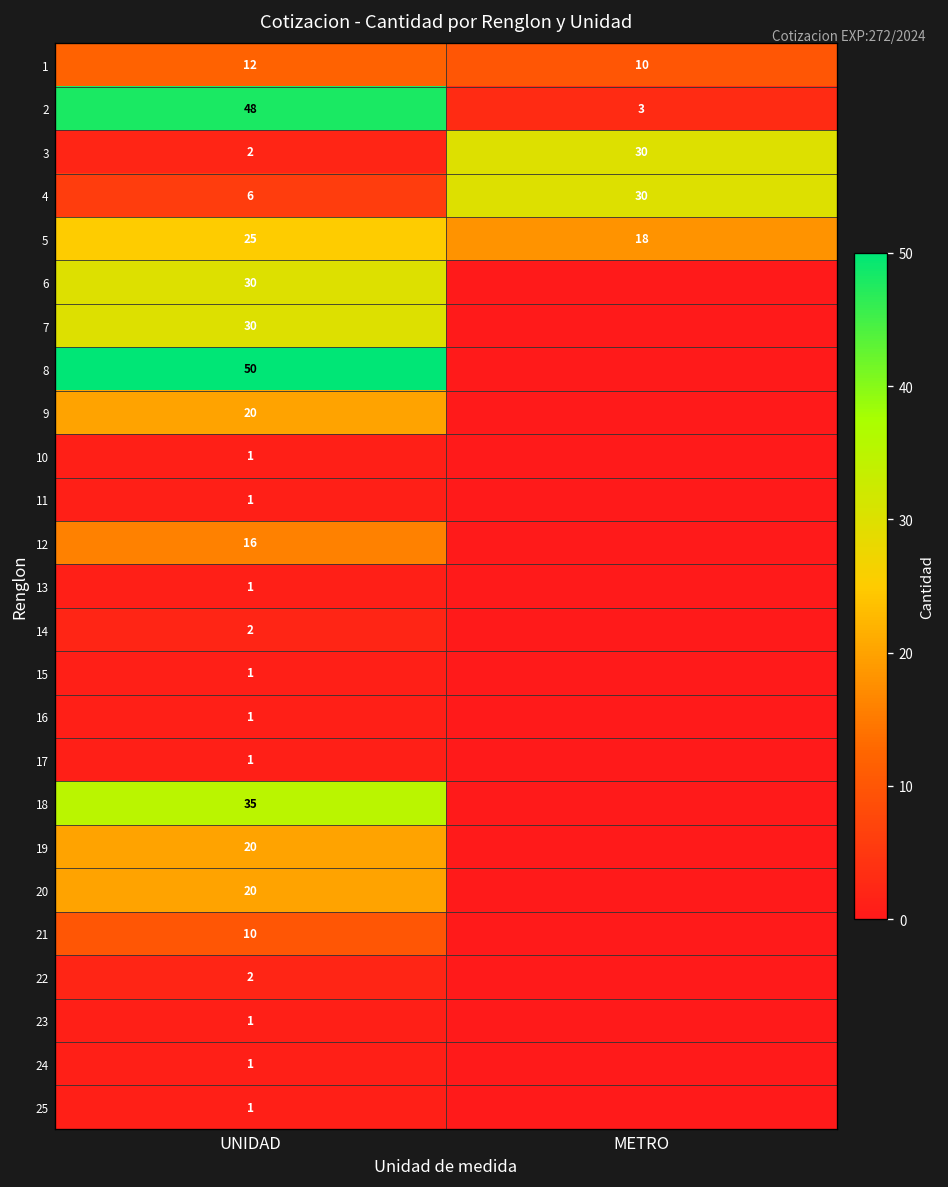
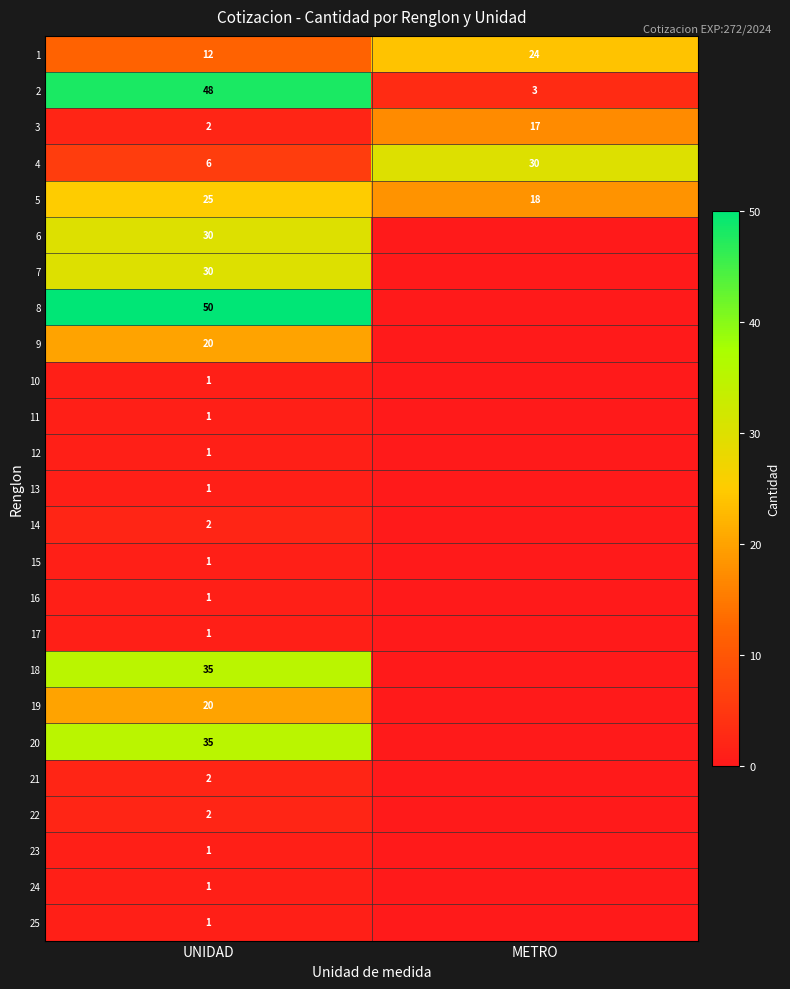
1, METRO: 10 -> 24
3, METRO: 30 -> 17
12, UNIDAD: 16 -> 1
20, UNIDAD: 20 -> 35
21, UNIDAD: 10 -> 2
